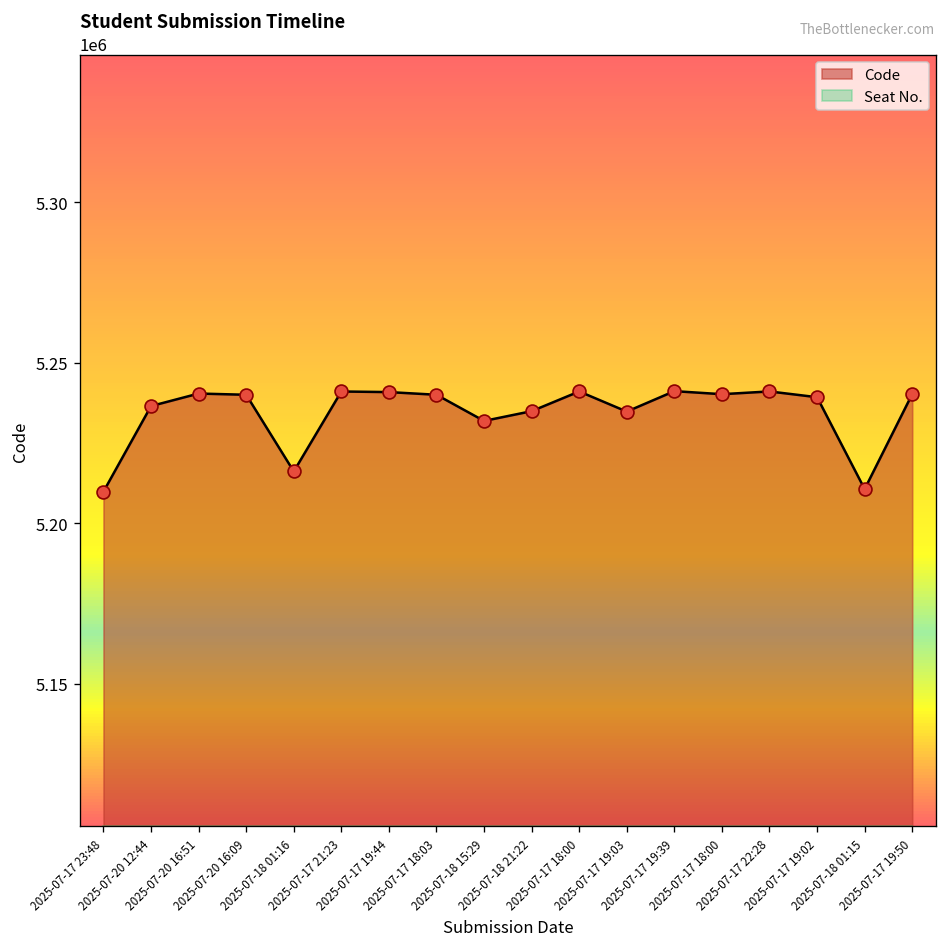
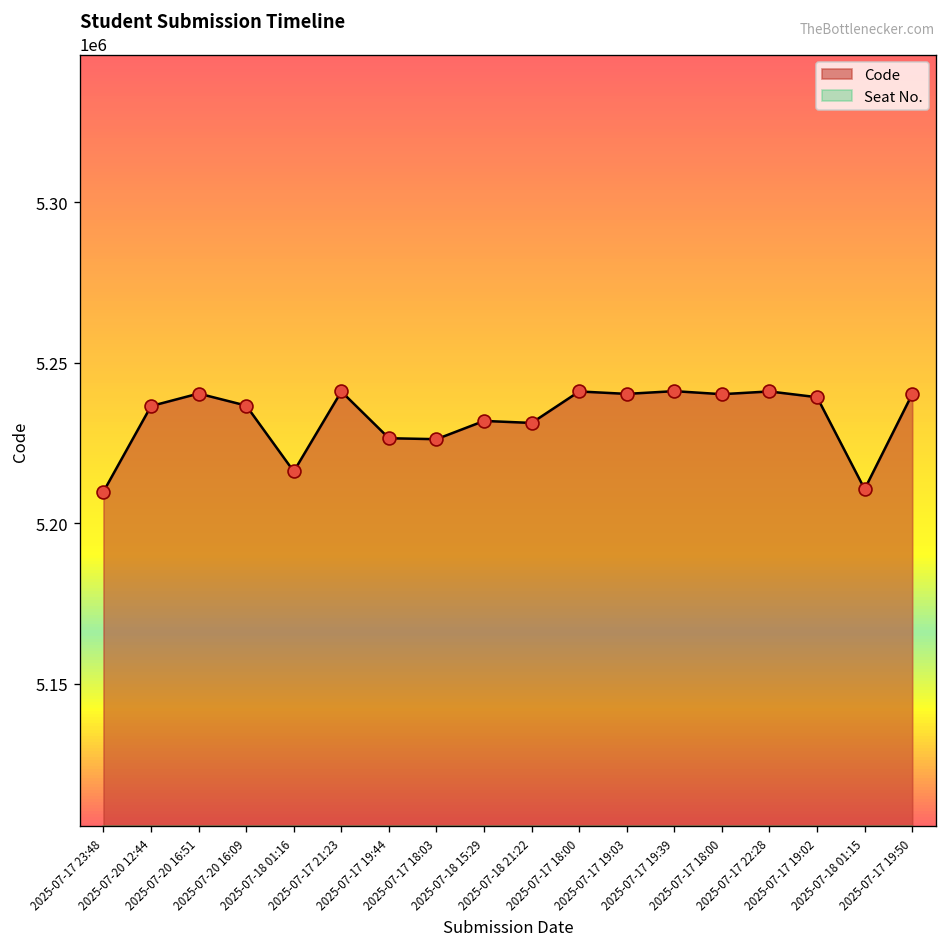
Code, 2025-07-20 16:09: 5240000 -> 5237000
Code, 2025-07-17 19:44: 5241000 -> 5226000
Code, 2025-07-17 18:03: 5240000 -> 5226000
Code, 2025-07-18 21:22: 5235000 -> 5231000
Code, 2025-07-17 19:03: 5235000 -> 5240000
